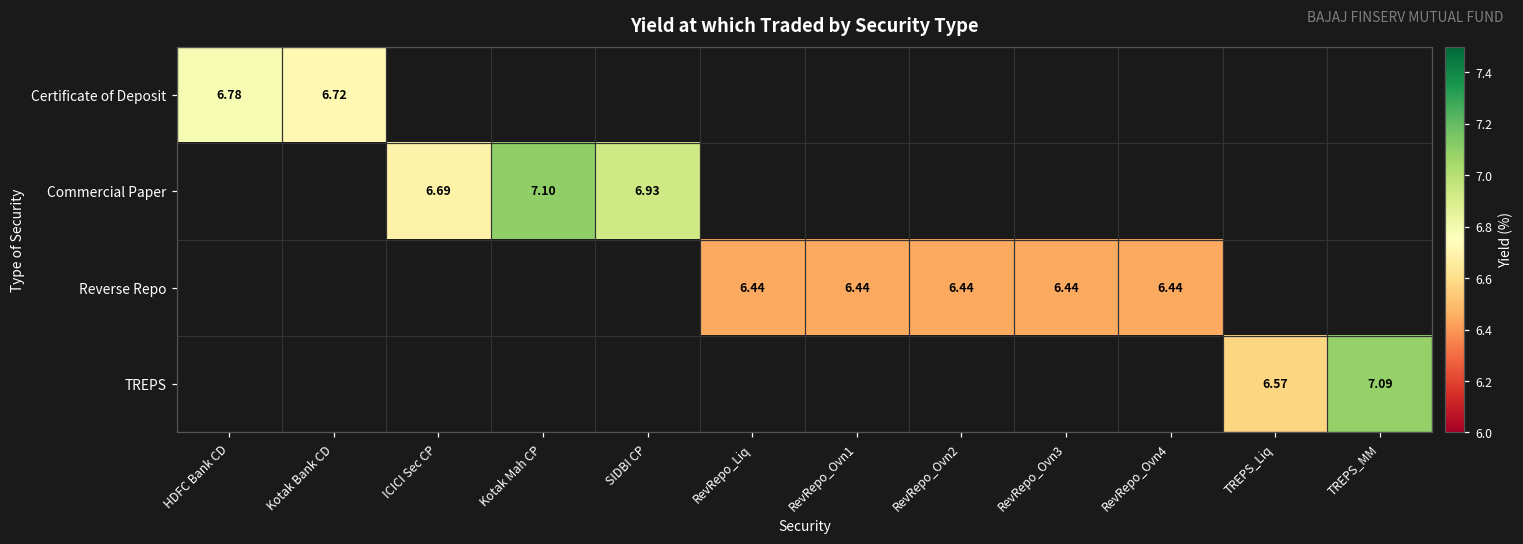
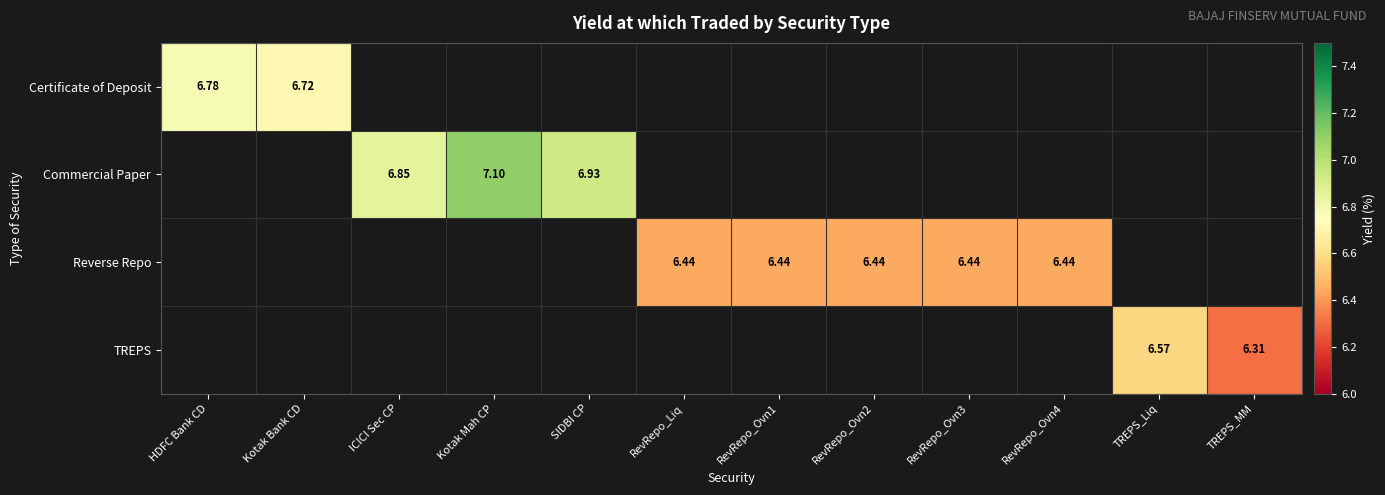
Commercial Paper, ICICI Sec CP: 6.69 -> 6.85
TREPS, TREPS_MM: 7.09 -> 6.31
